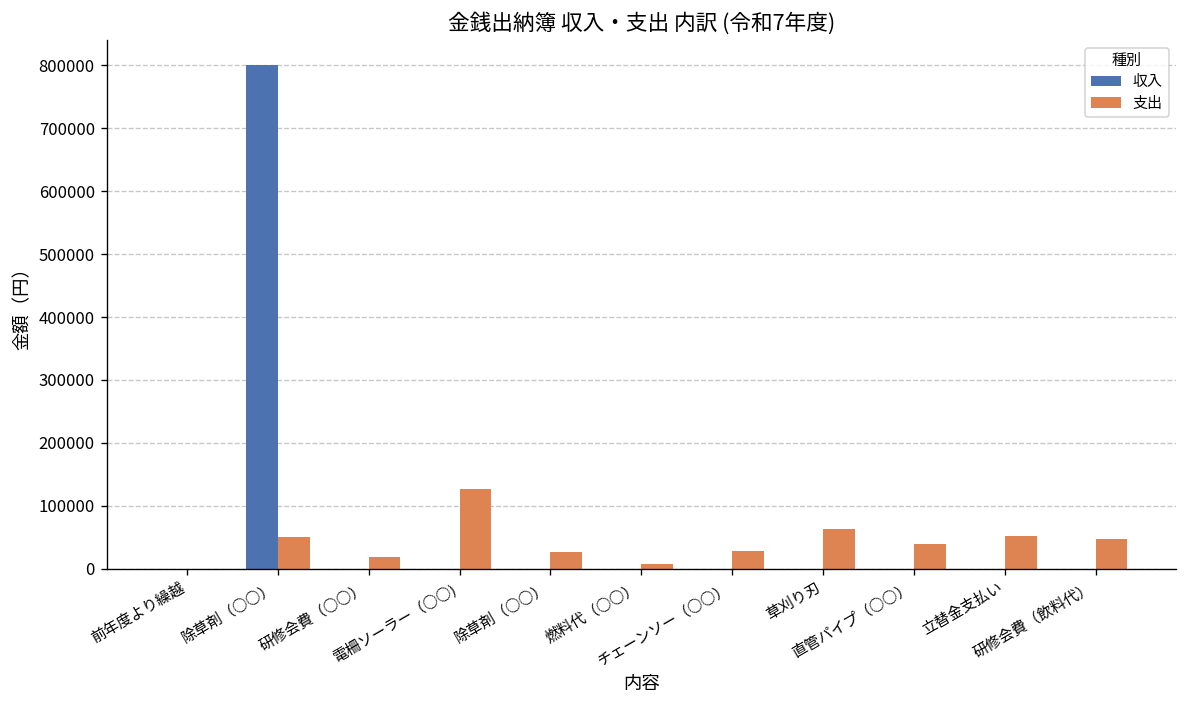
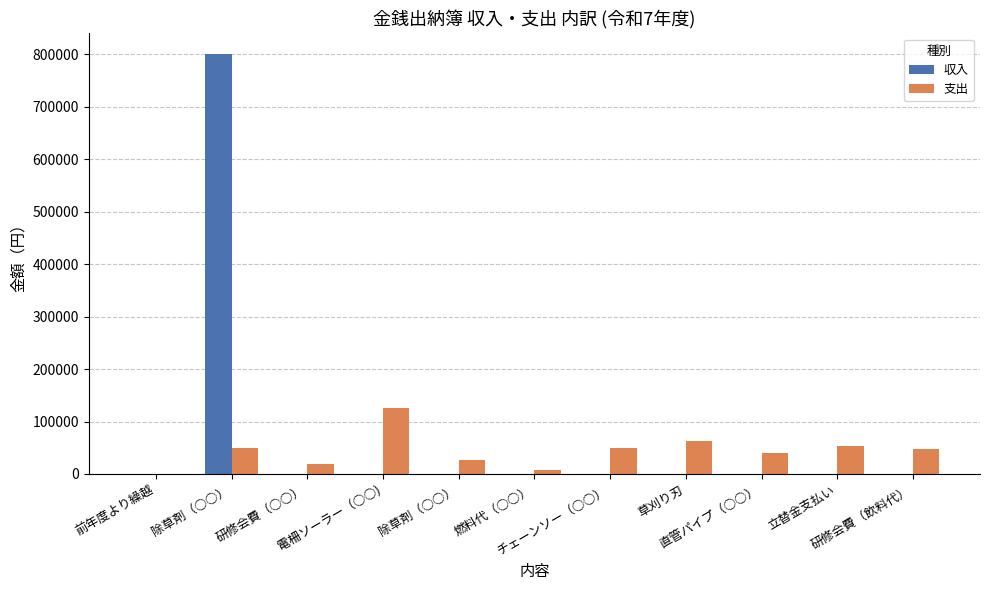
支出, チェーンソー（○○）: 30000 -> 50000
